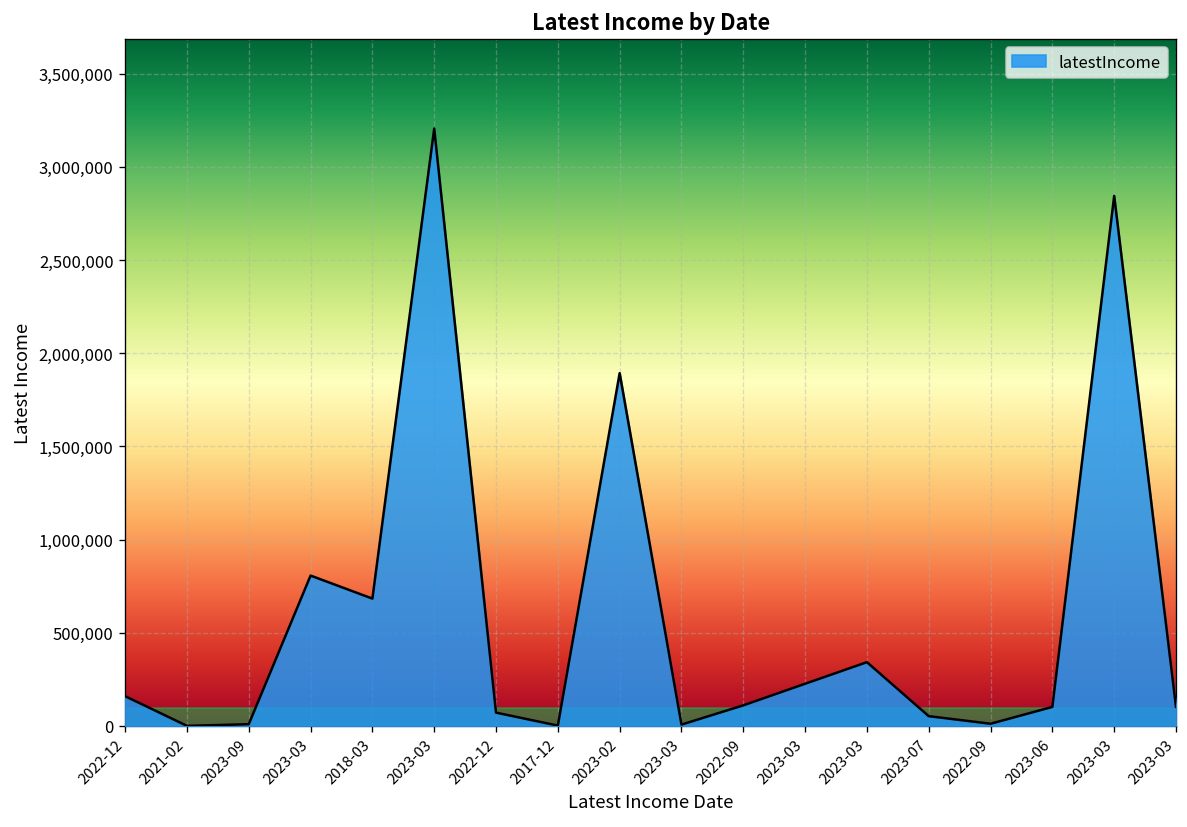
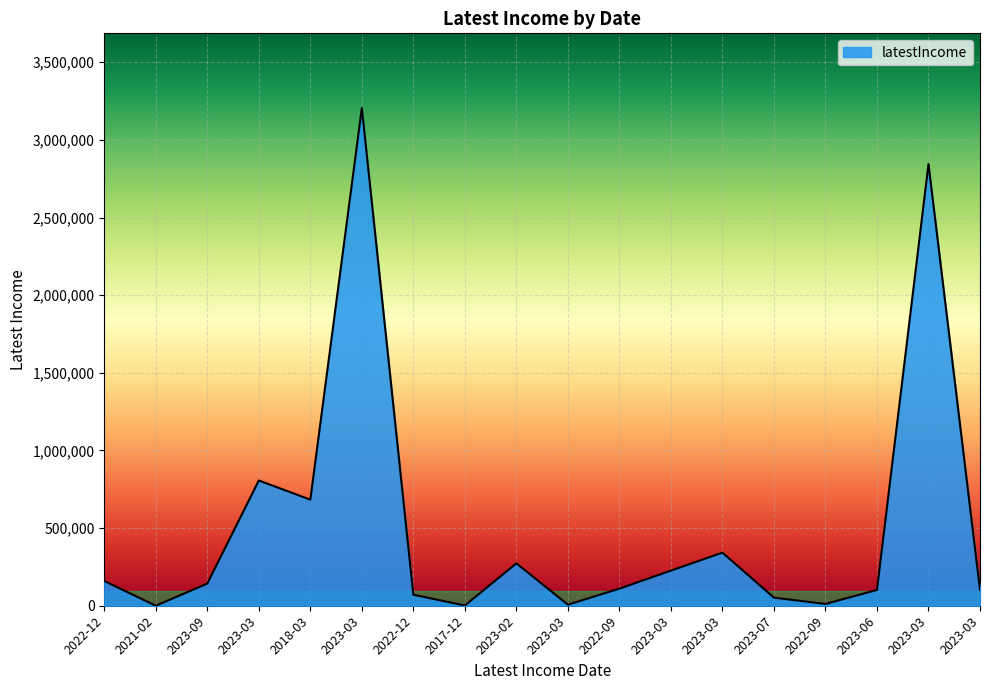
2023-09: 10,000 -> 140,000
2023-02: 1,890,000 -> 270,000
